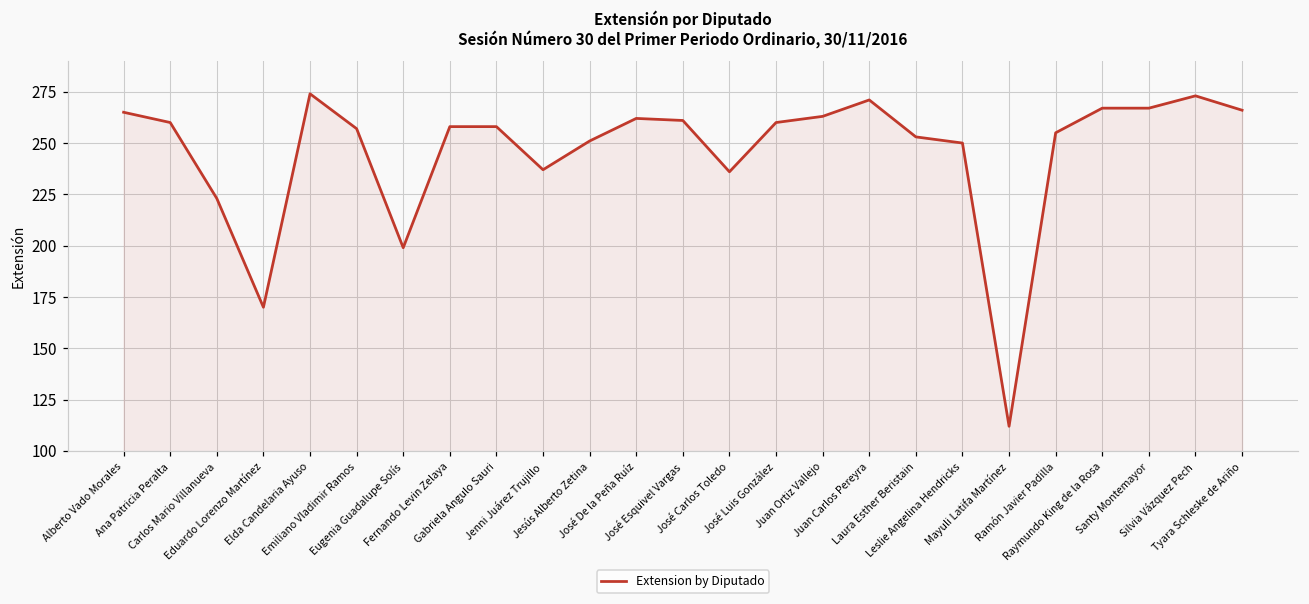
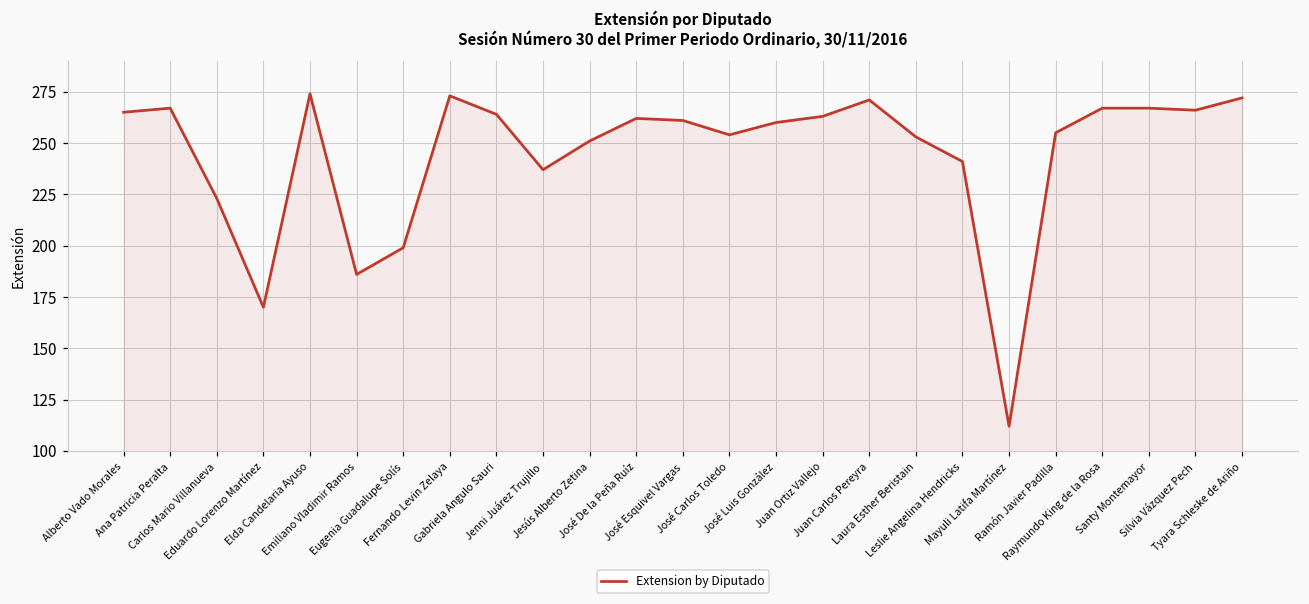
Ana Patricia Peralta: 260 -> 267
Emiliano Vladimir Ramos: 257 -> 186
Fernando Levin Zelaya: 258 -> 273
Gabriela Angulo Sauri: 258 -> 264
José Carlos Toledo: 236 -> 254
Leslie Angelina Hendricks: 250 -> 241
Silvia Vázquez Pech: 273 -> 266
Tyara Schleske de Ariño: 266 -> 272
